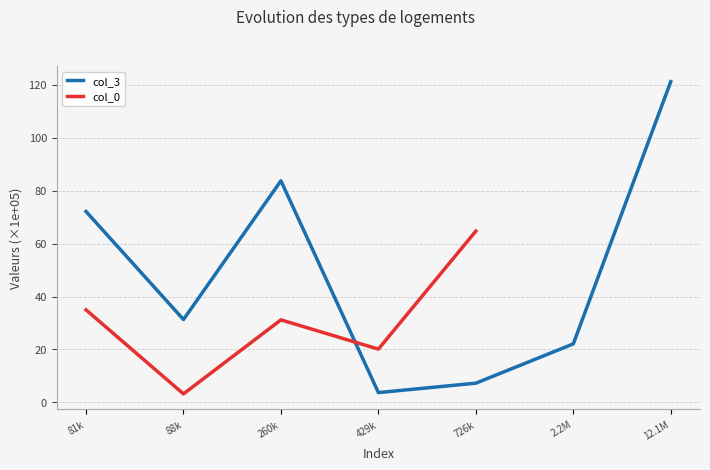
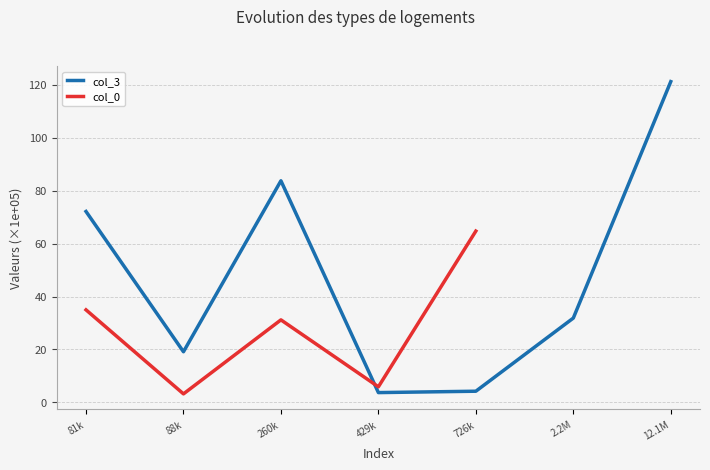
col_3, 88k: 31 -> 19
col_0, 429k: 20 -> 6
col_3, 726k: 7 -> 4
col_3, 2.2M: 22 -> 32
